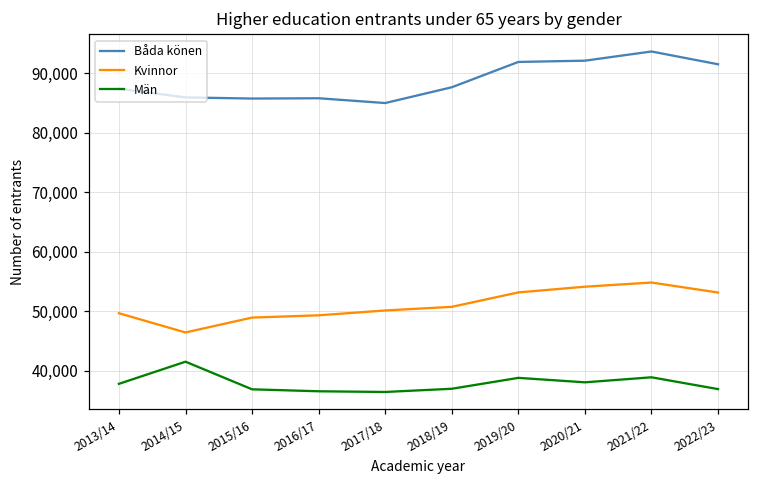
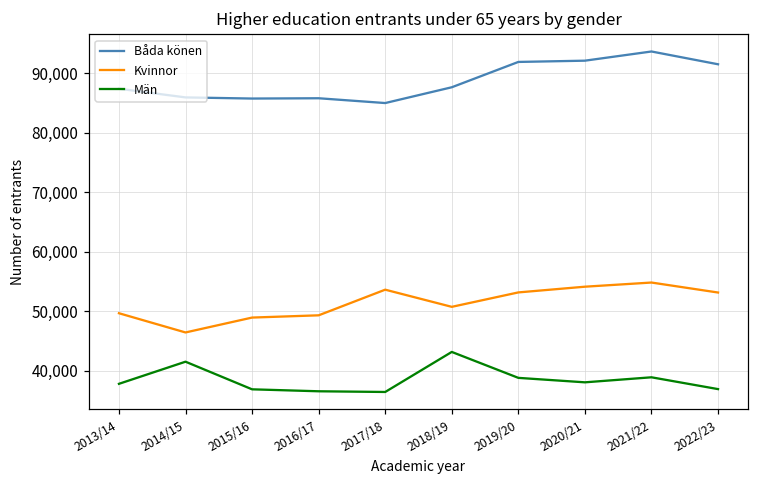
Kvinnor, 2017/18: 50,000 -> 54,000
Män, 2018/19: 37,000 -> 43,000
